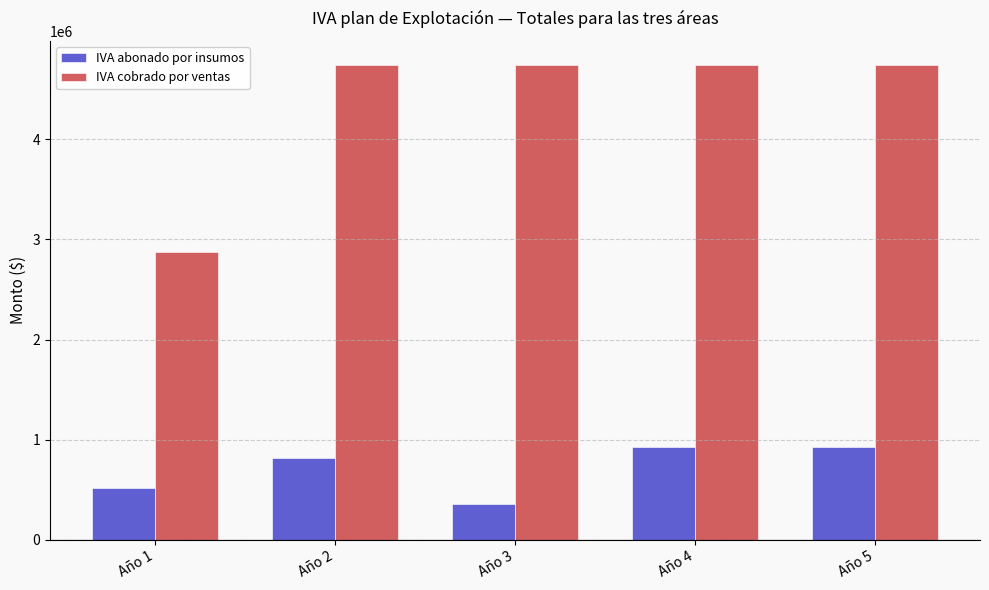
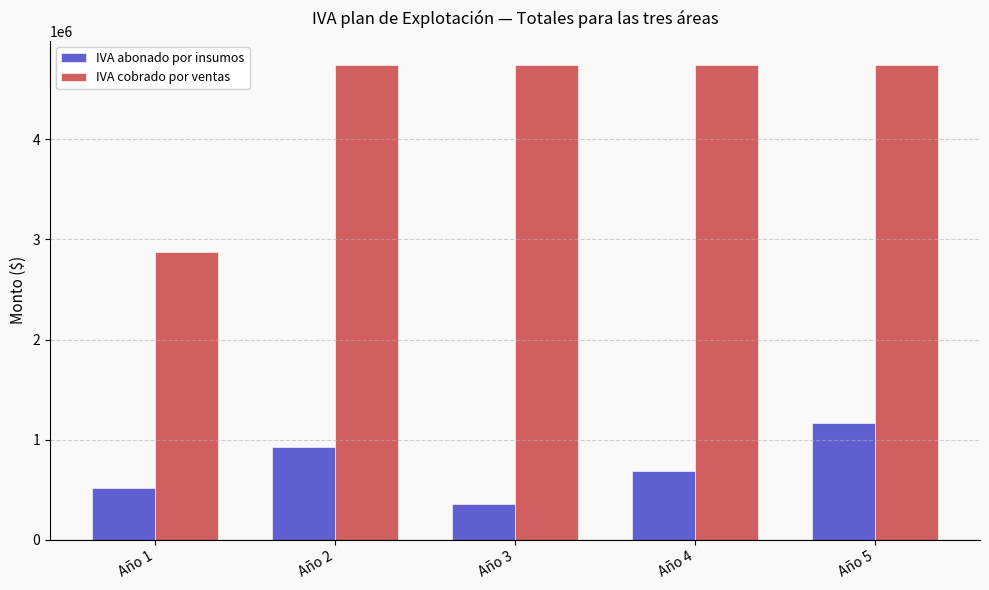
IVA abonado por insumos, Año 2: 820000 -> 930000
IVA abonado por insumos, Año 4: 930000 -> 690000
IVA abonado por insumos, Año 5: 930000 -> 1170000
